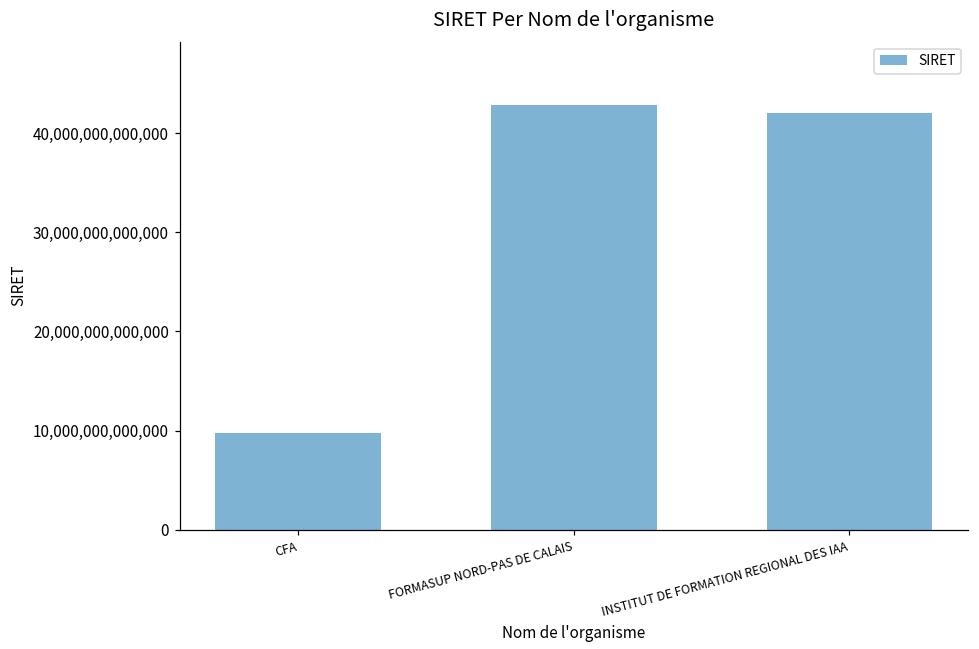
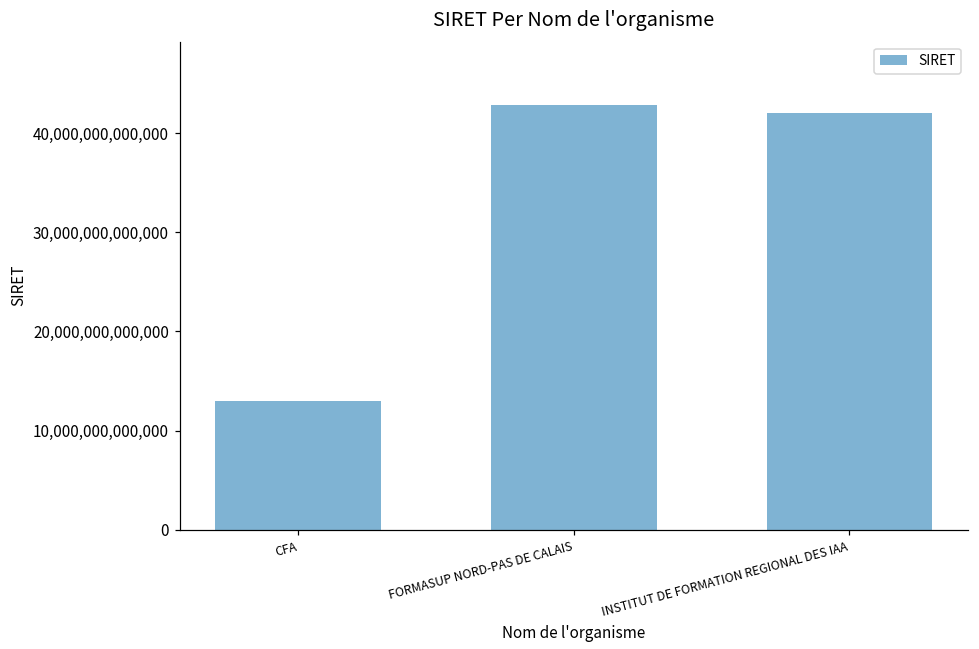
CFA: 10,000,000,000,000 -> 13,000,000,000,000
